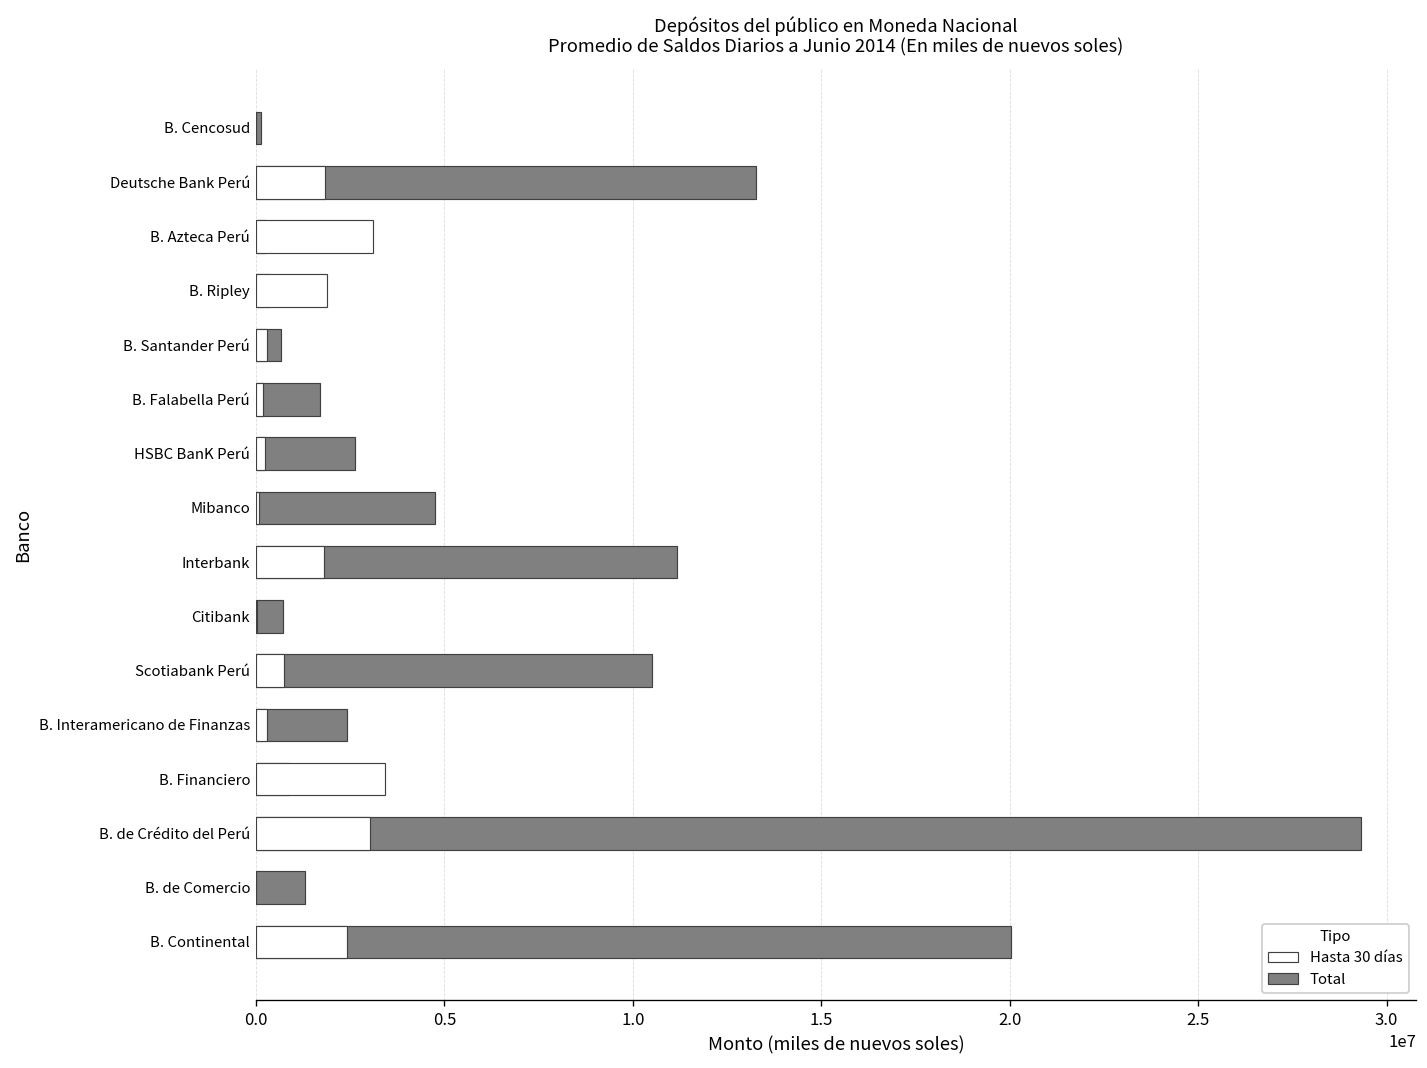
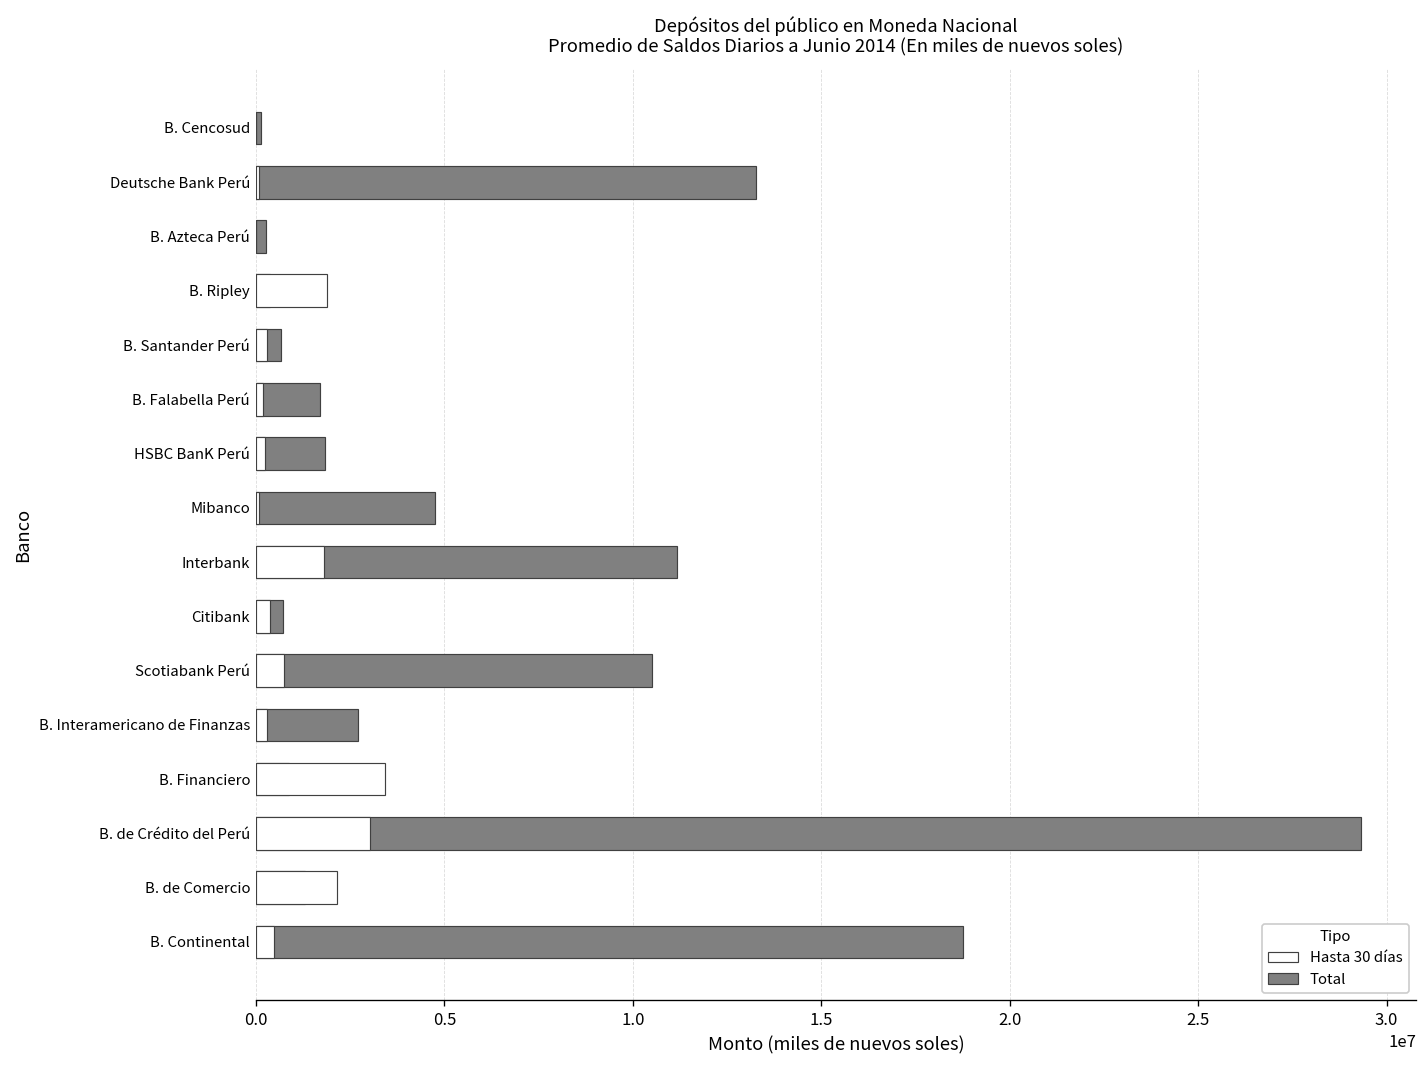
Hasta 30 días, Deutsche Bank Perú: 1800000 -> 100000
Hasta 30 días, B. Azteca Perú: 3100000 -> 0
Total, HSBC BanK Perú: 2600000 -> 1800000
Hasta 30 días, Citibank: 0 -> 400000
Total, B. Interamericano de Finanzas: 2400000 -> 2700000
Hasta 30 días, B. de Comercio: 0 -> 2100000
Total, B. Continental: 20000000 -> 18800000
Hasta 30 días, B. Continental: 2400000 -> 500000
